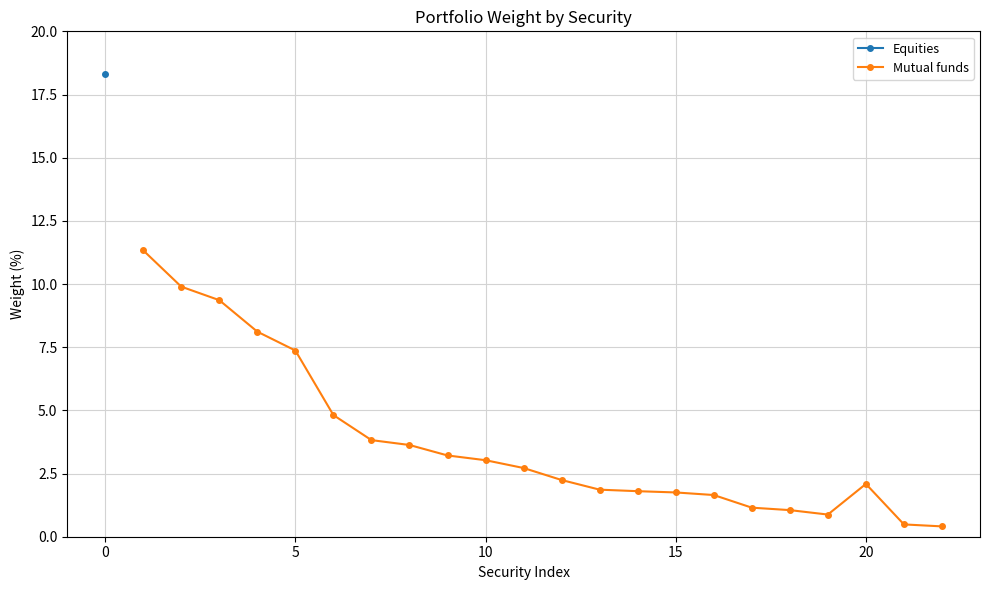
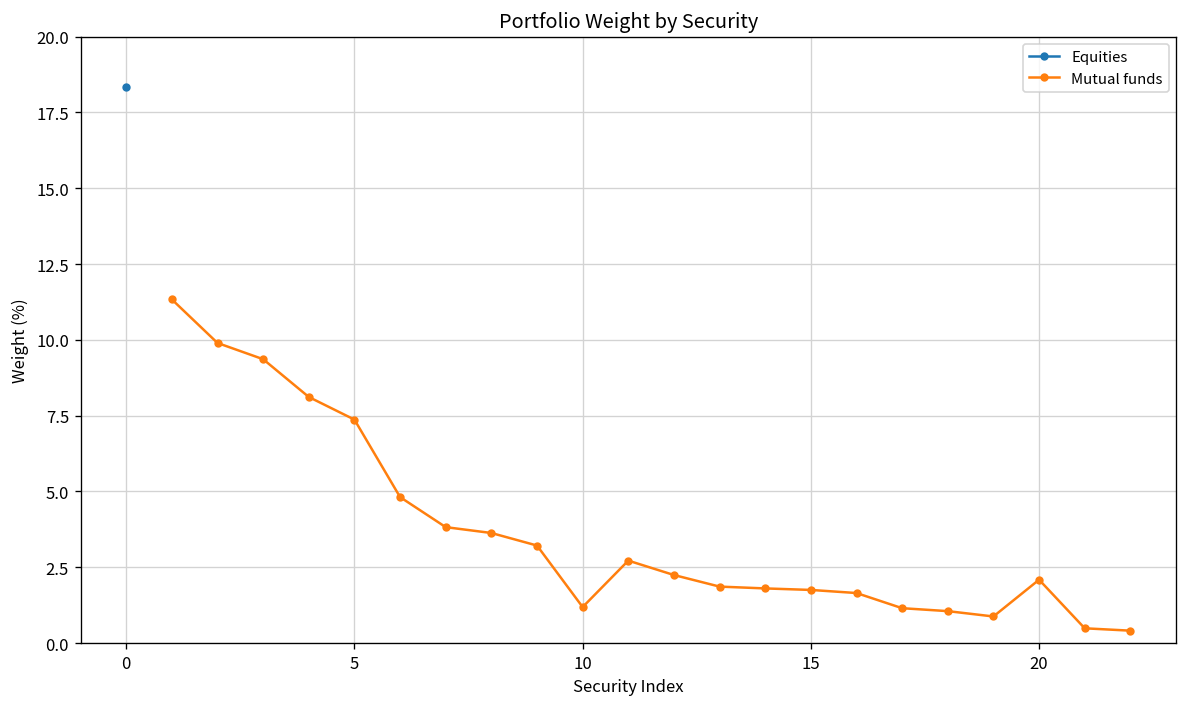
Mutual funds, 10: 3.0 -> 1.2
